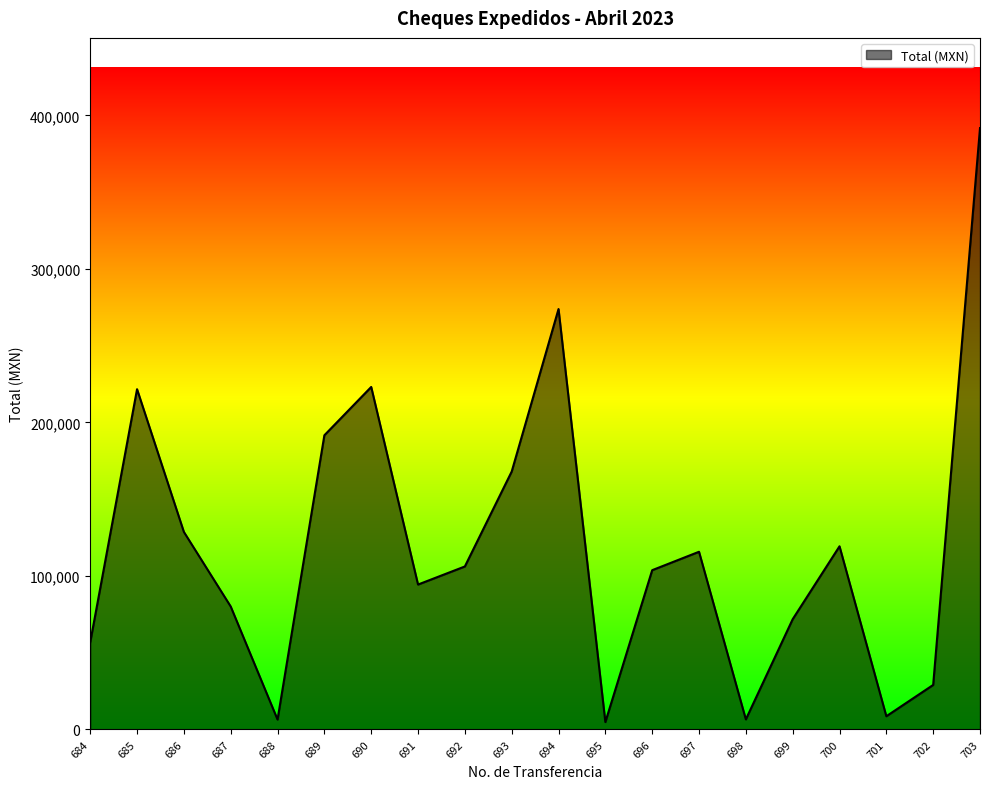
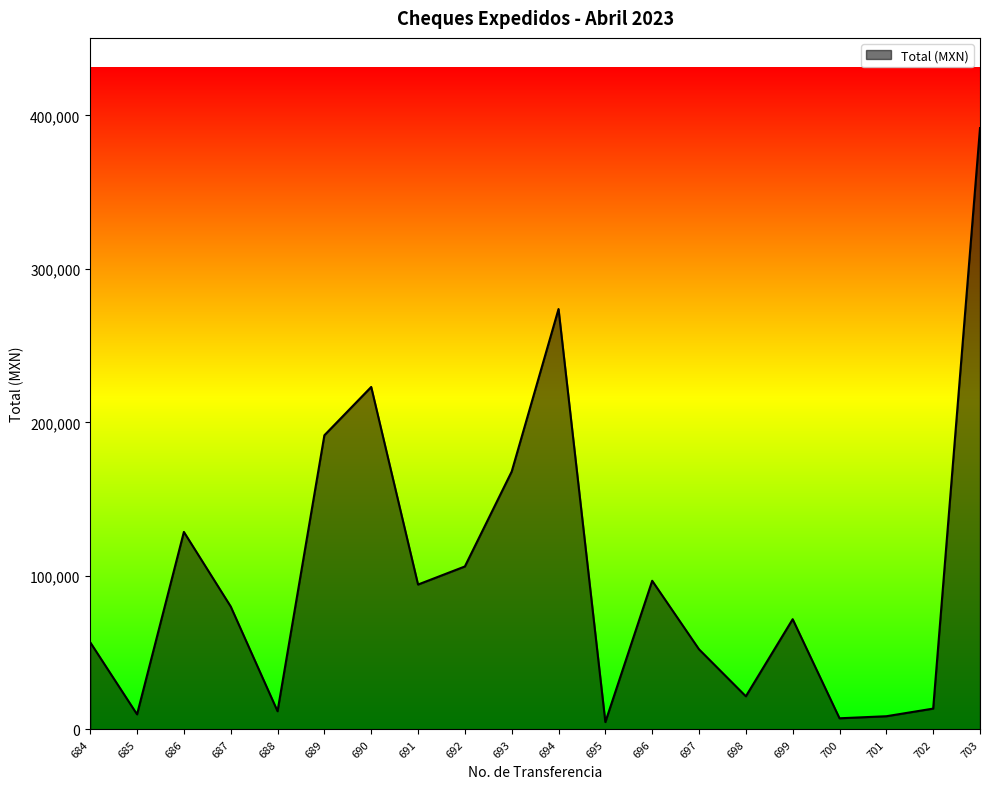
685: 222,000 -> 10,000
688: 6,000 -> 12,000
696: 104,000 -> 97,000
697: 116,000 -> 52,000
698: 7,000 -> 22,000
700: 119,000 -> 7,000
702: 29,000 -> 14,000
